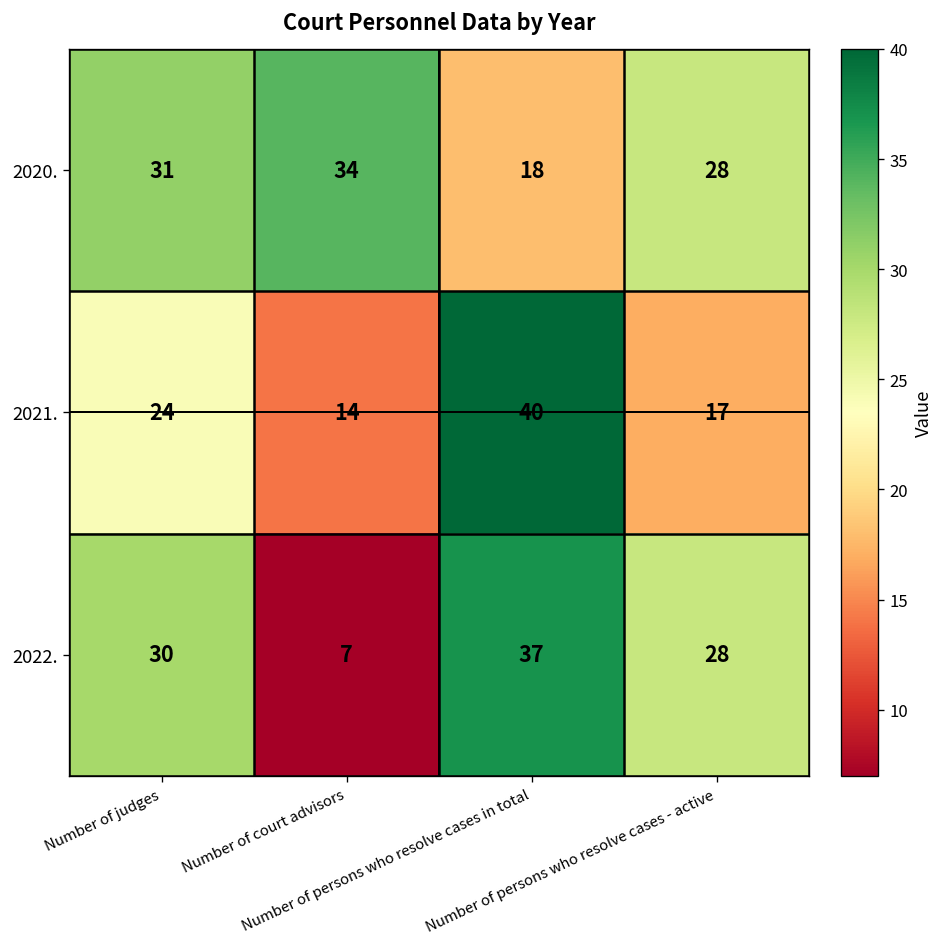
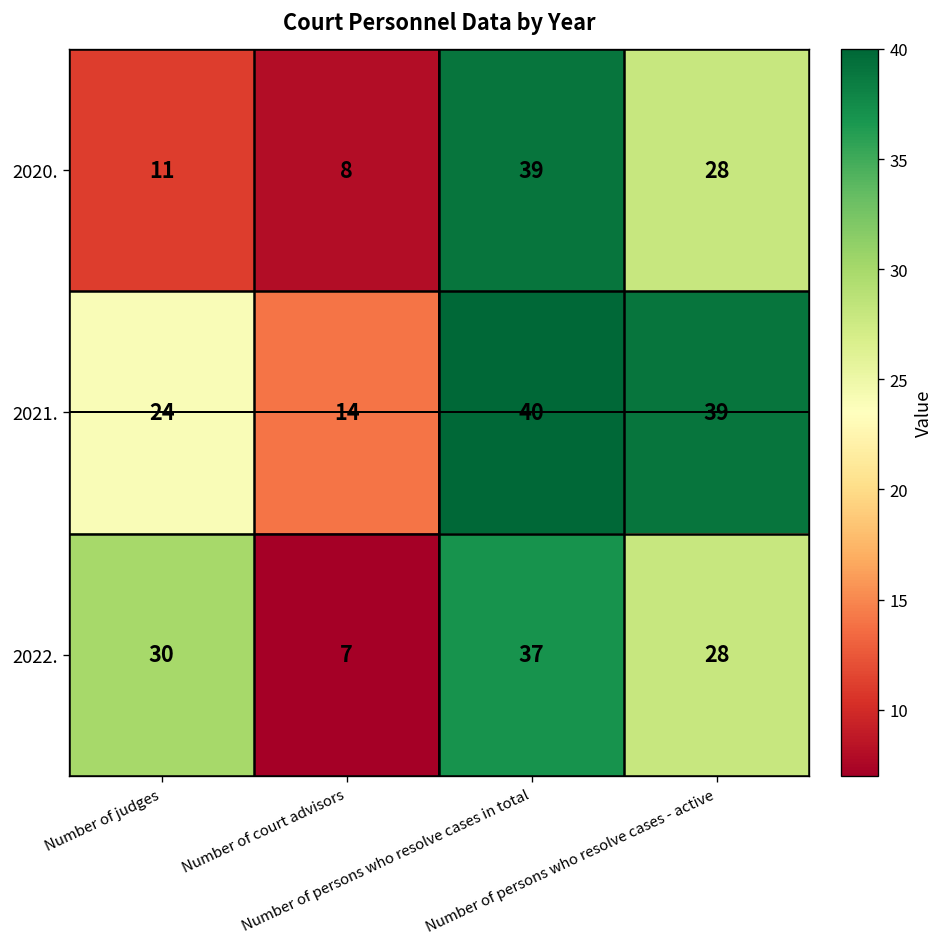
2020., Number of judges: 31 -> 11
2020., Number of court advisors: 34 -> 8
2020., Number of persons who resolve cases in total: 18 -> 39
2021., Number of persons who resolve cases - active: 17 -> 39
